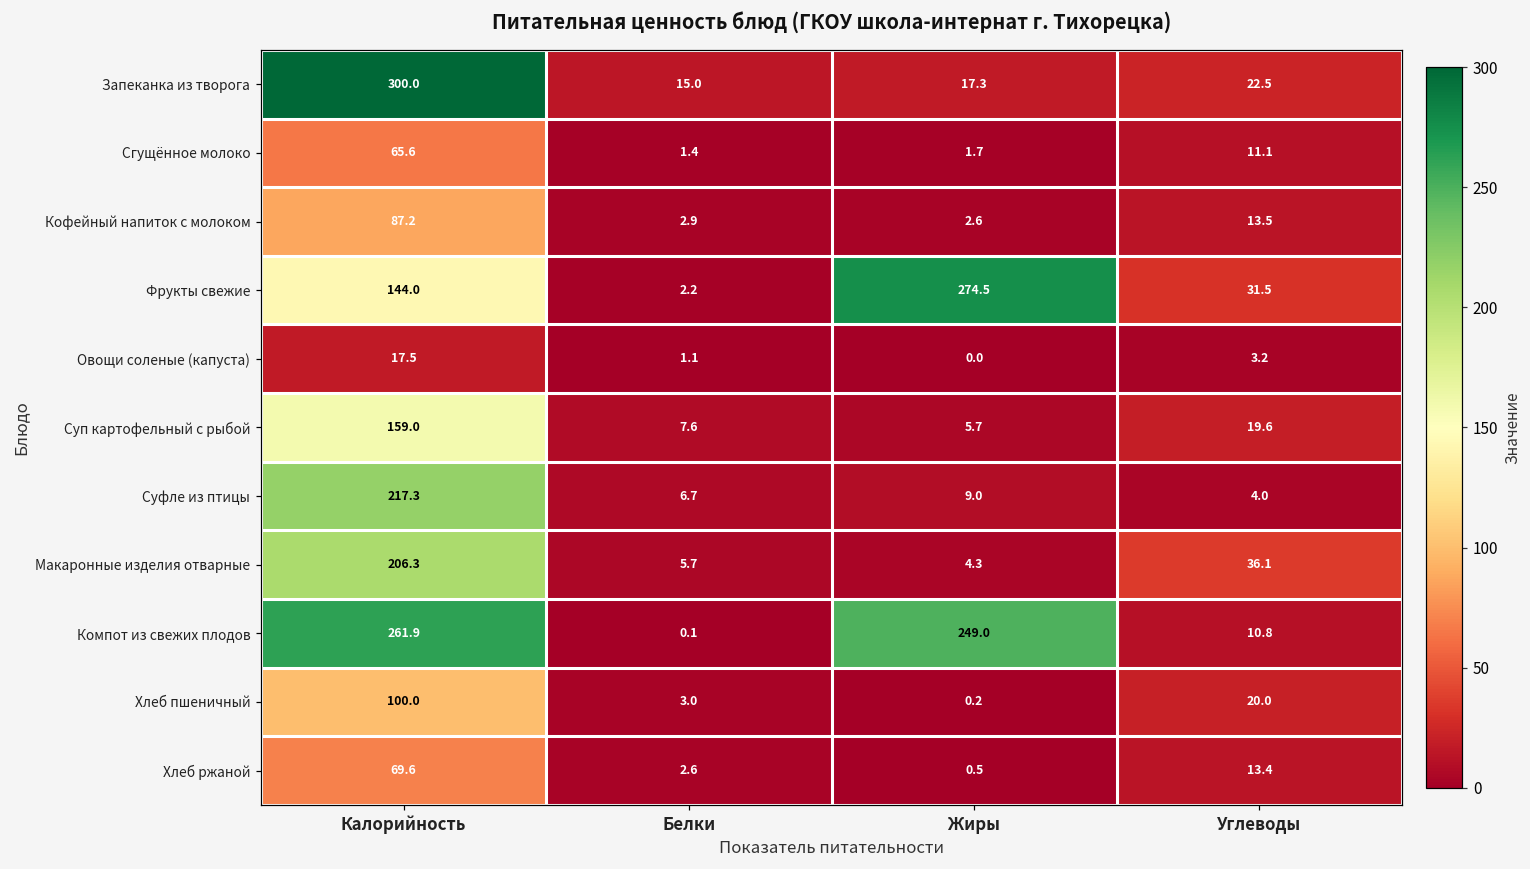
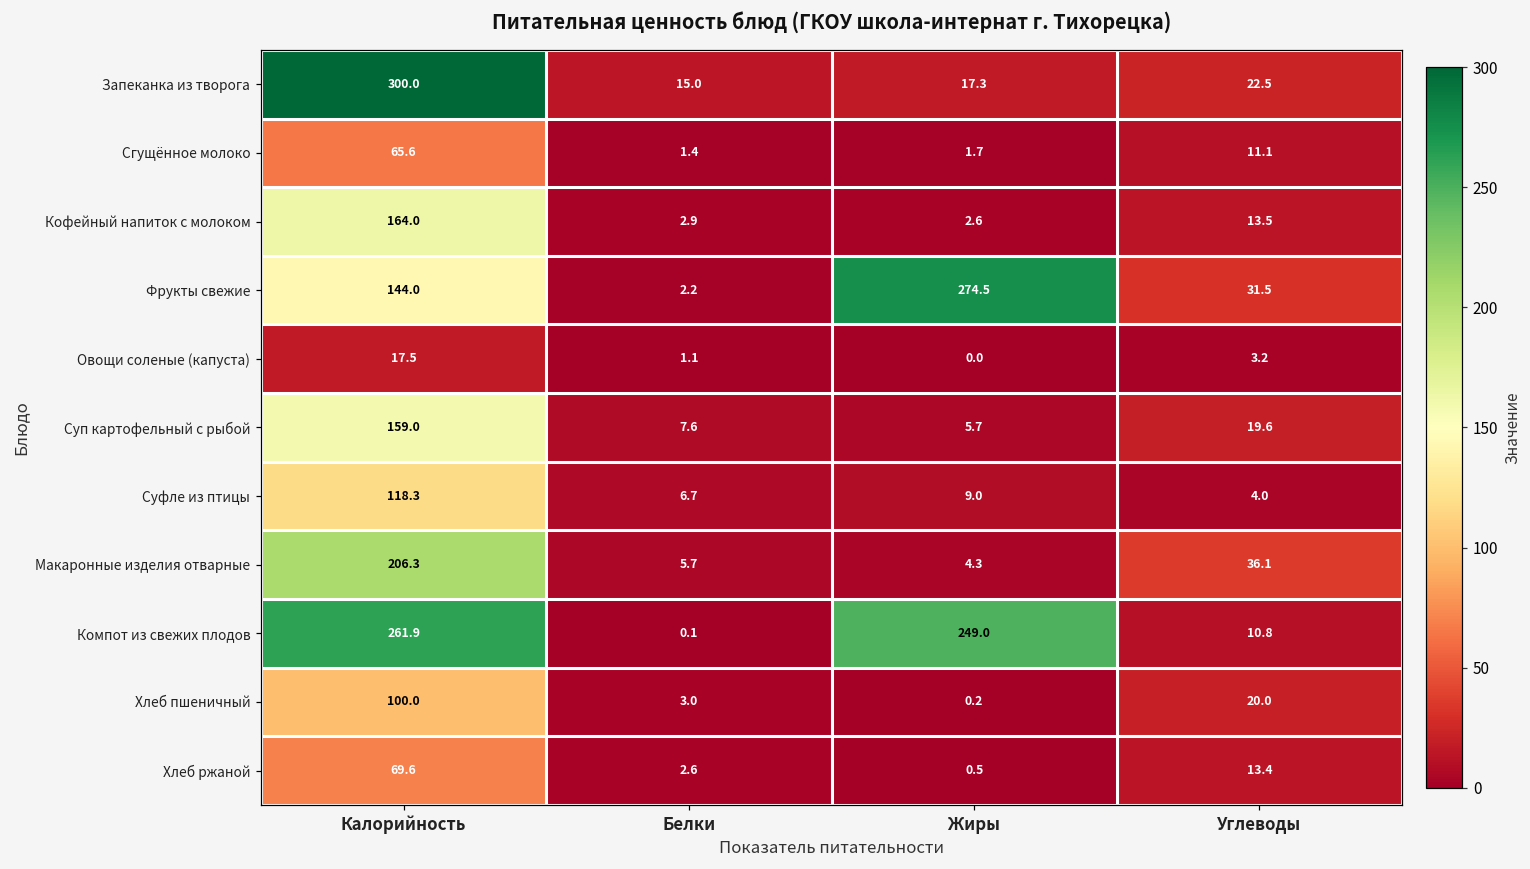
Кофейный напиток с молоком, Калорийность: 87.2 -> 164.0
Суфле из птицы, Калорийность: 217.3 -> 118.3
